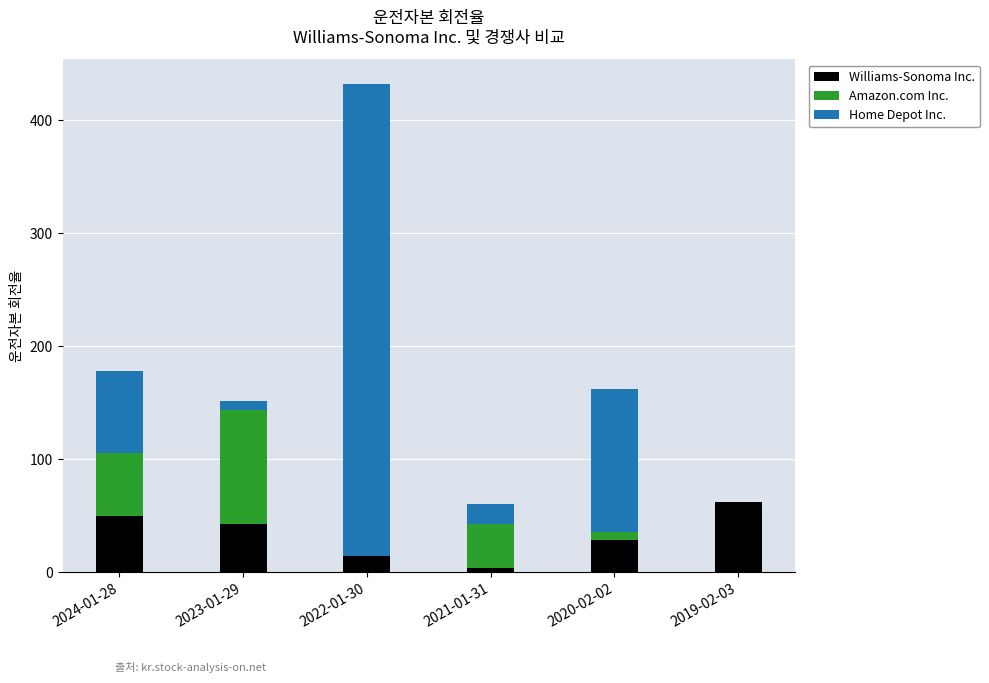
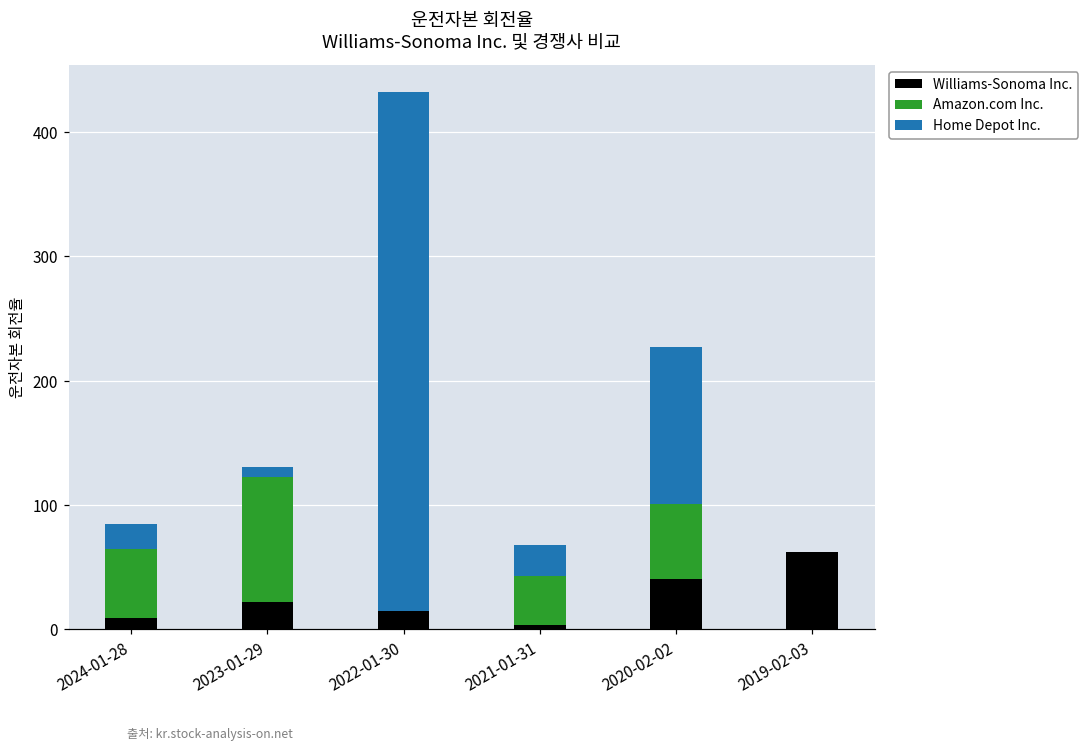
Williams-Sonoma Inc., 2024-01-28: 50 -> 9
Home Depot Inc., 2024-01-28: 73 -> 20
Williams-Sonoma Inc., 2023-01-29: 43 -> 22
Home Depot Inc., 2021-01-31: 18 -> 25
Williams-Sonoma Inc., 2020-02-02: 29 -> 40
Amazon.com Inc., 2020-02-02: 8 -> 61
